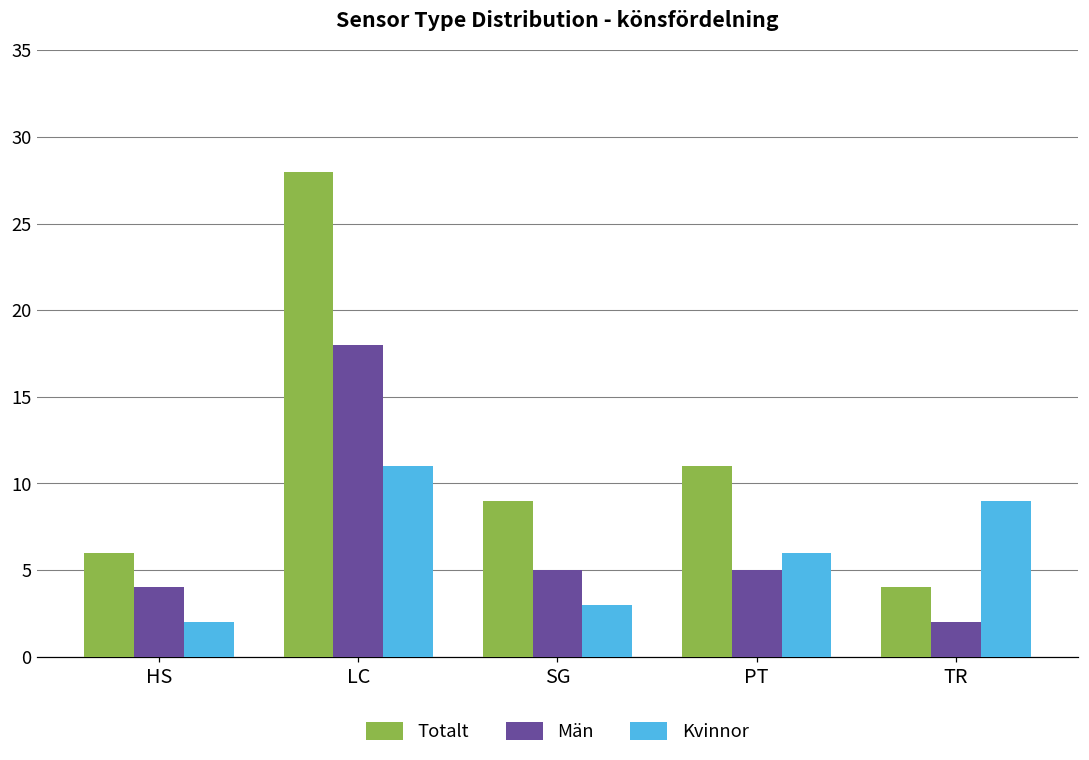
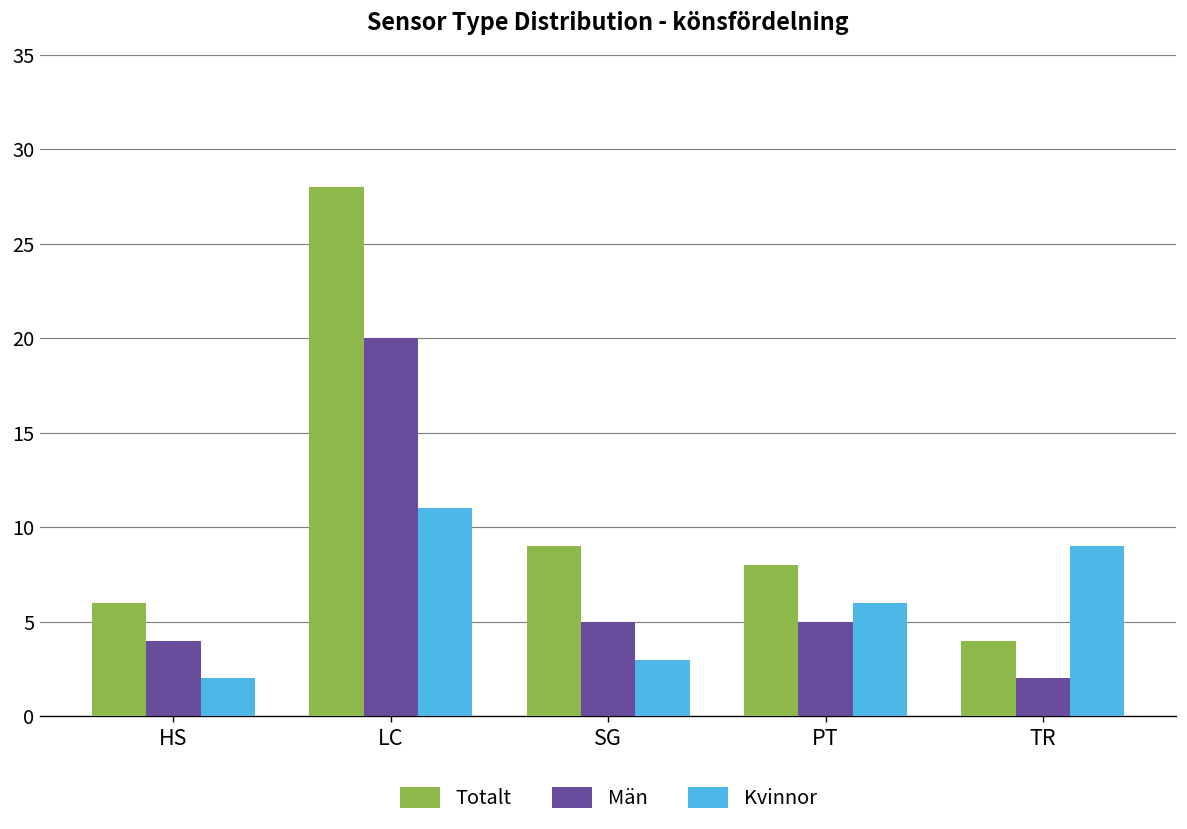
Män, LC: 18 -> 20
Totalt, PT: 11 -> 8
